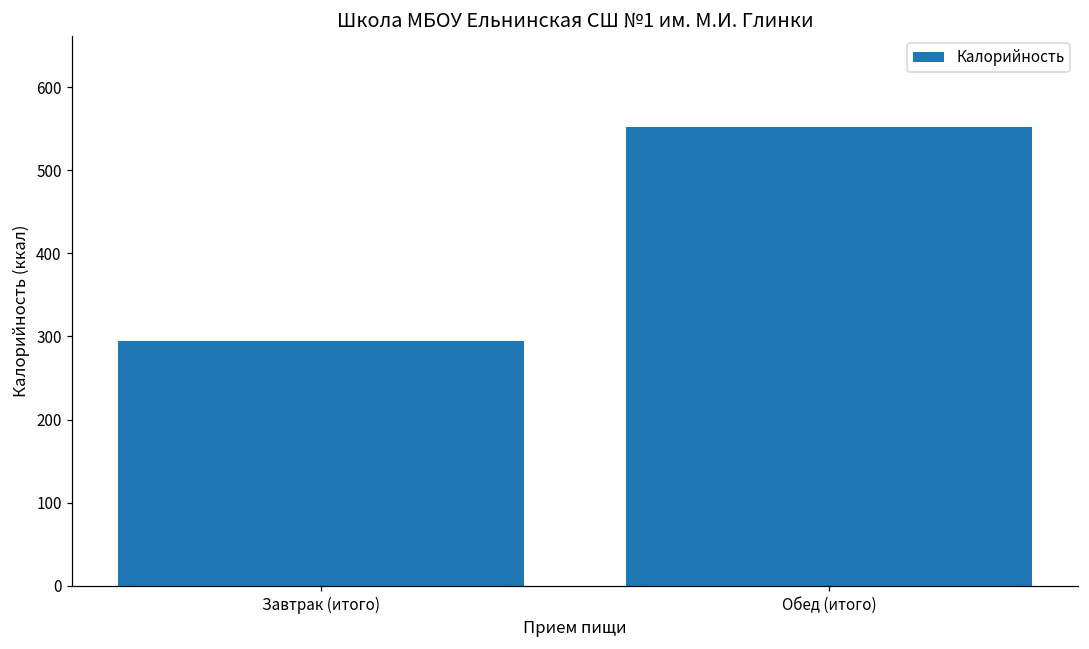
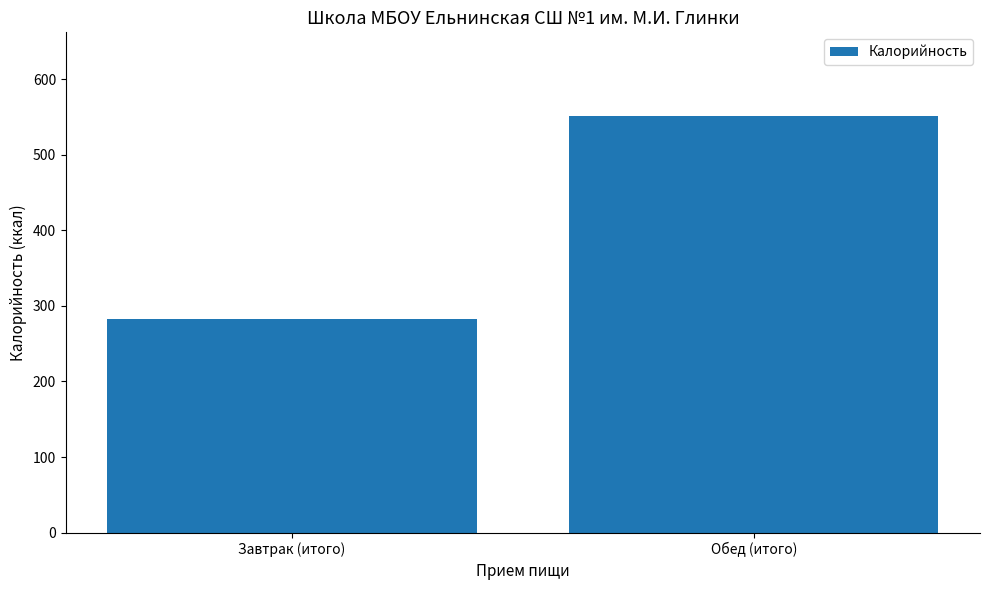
Завтрак (итого): 290 -> 280
